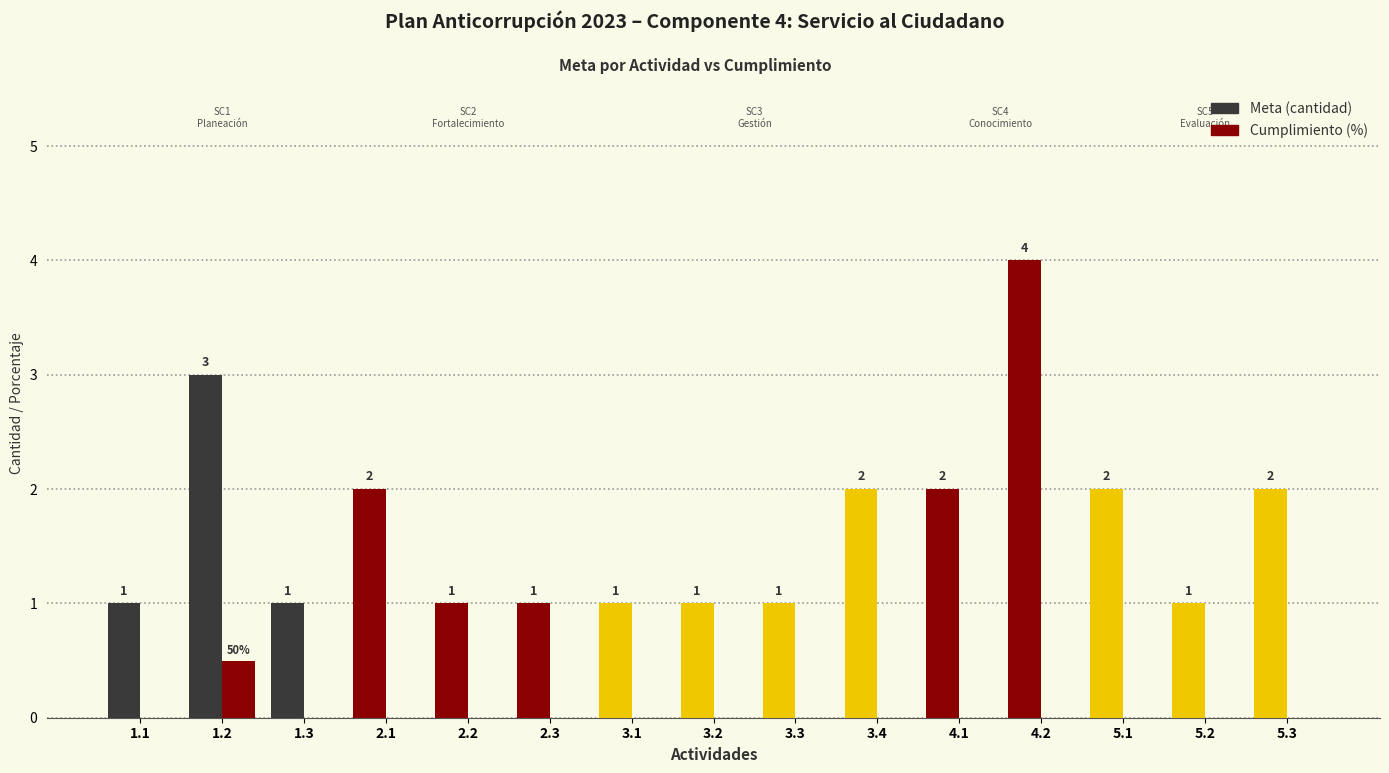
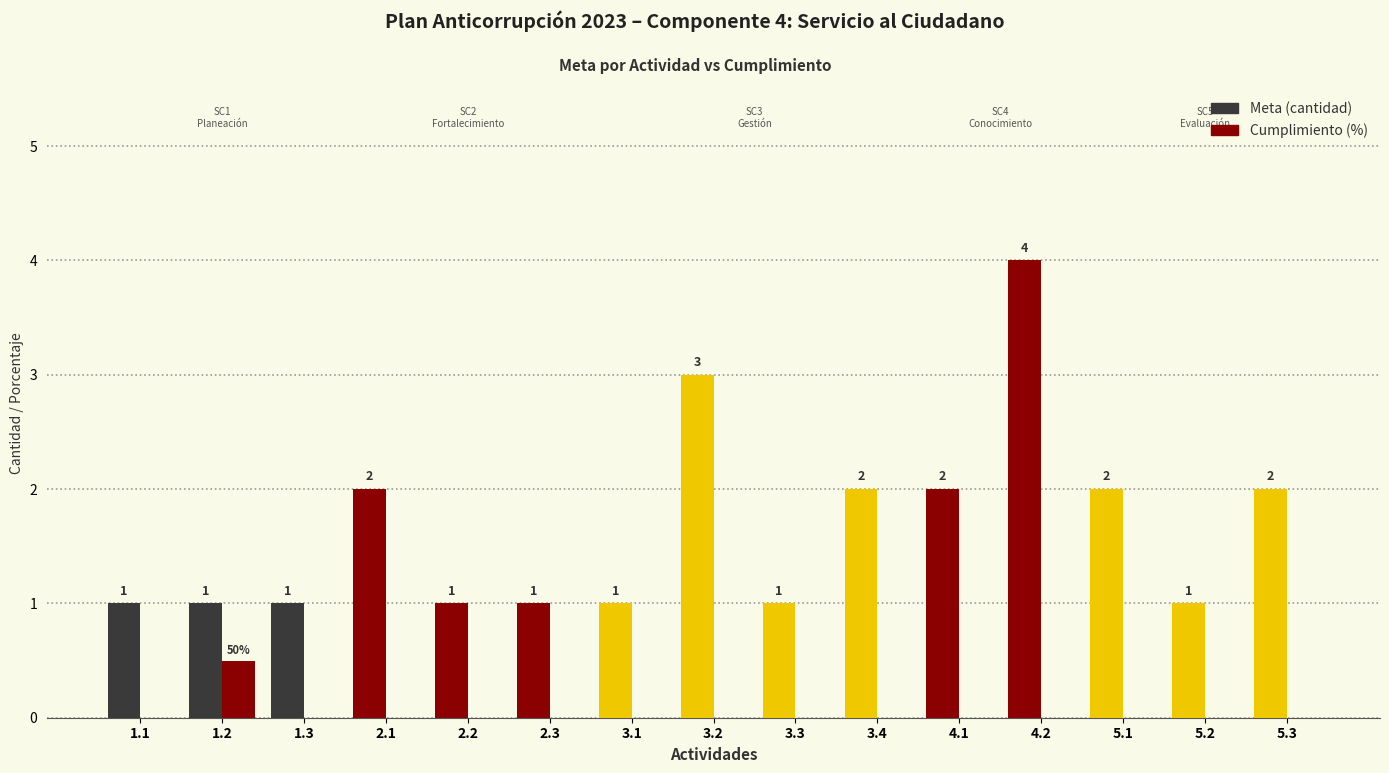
Meta (cantidad), 1.2: 3 -> 1
Meta (cantidad), 3.2: 1 -> 3
